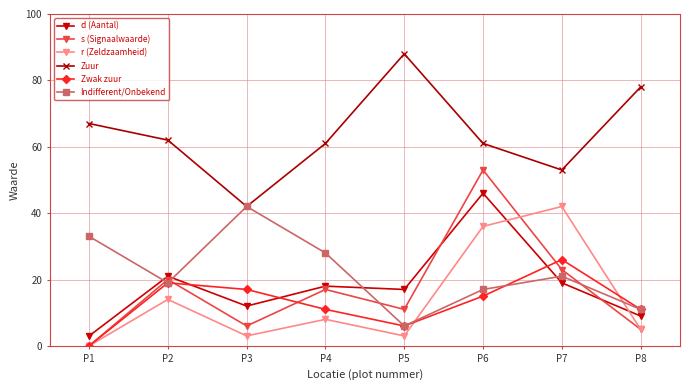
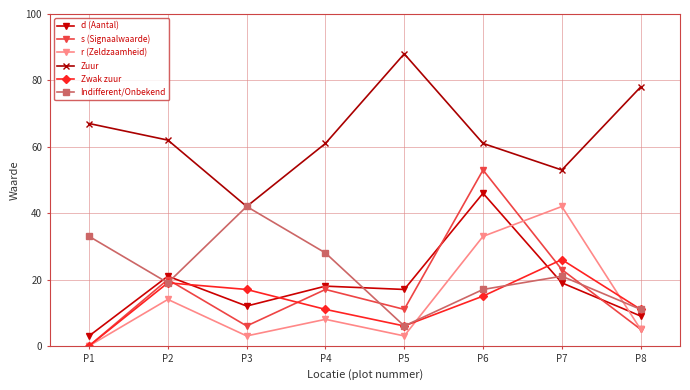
r (Zeldzaamheid), P6: 36 -> 33
